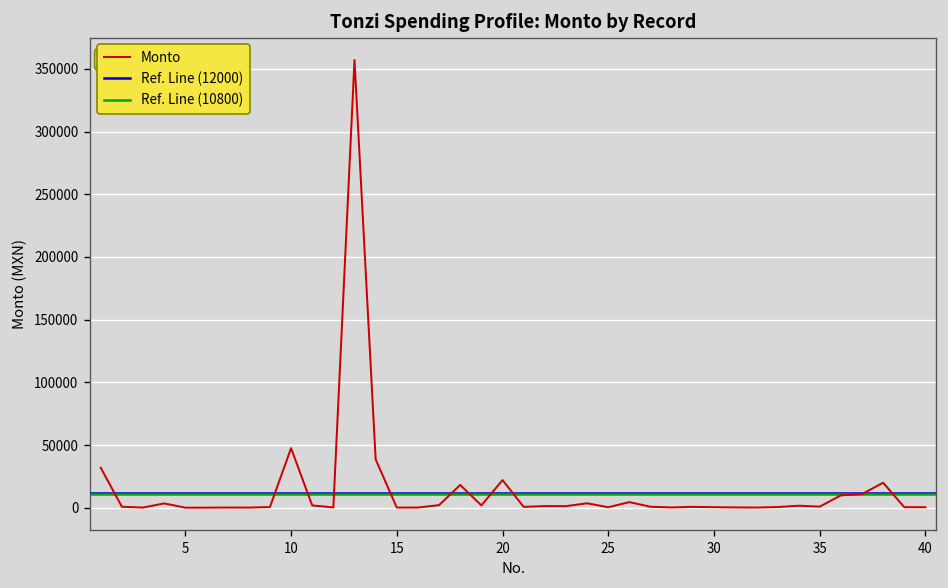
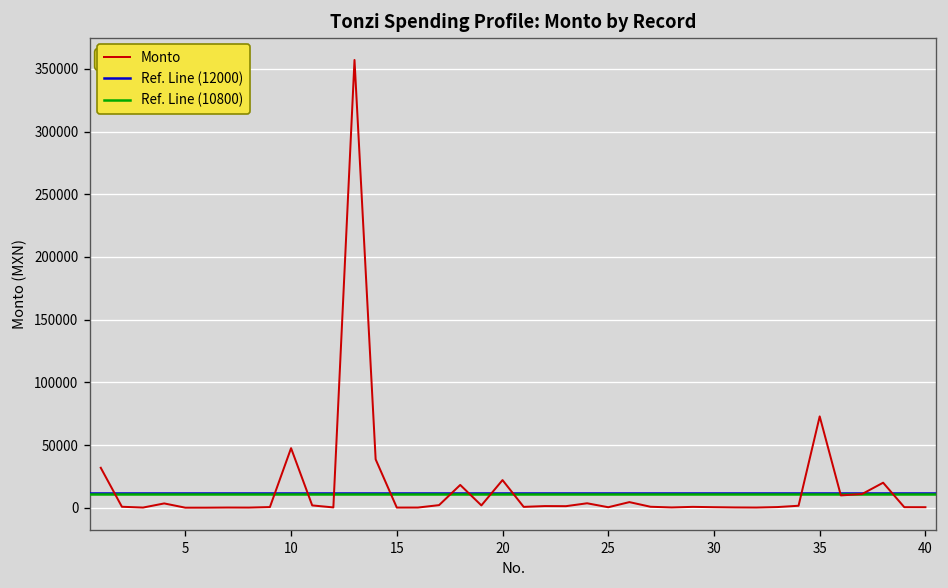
35: 1000 -> 73000
